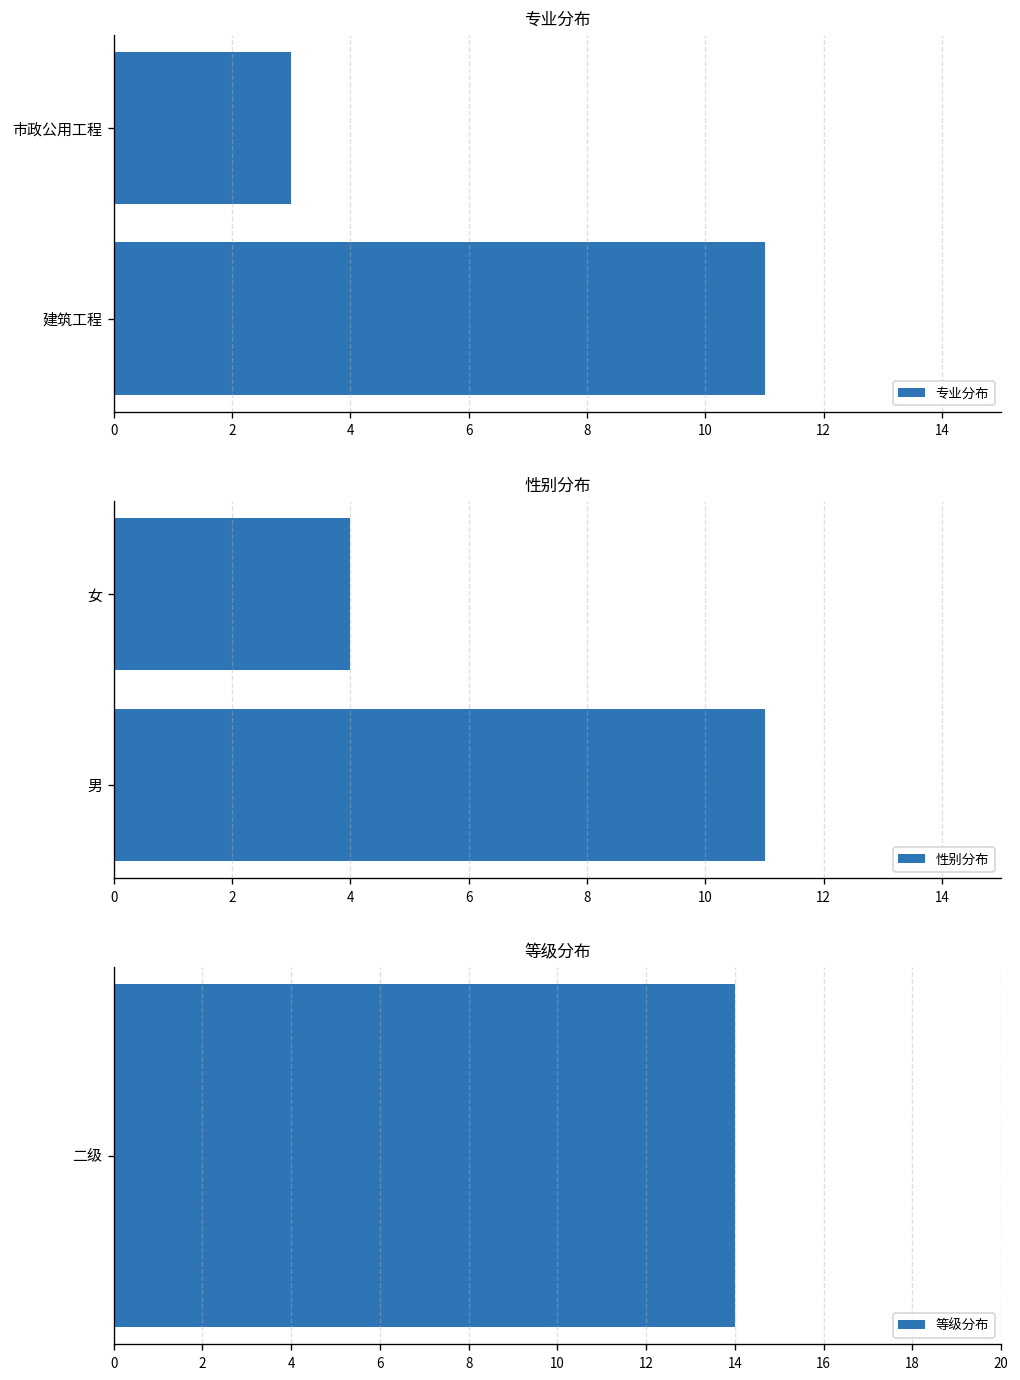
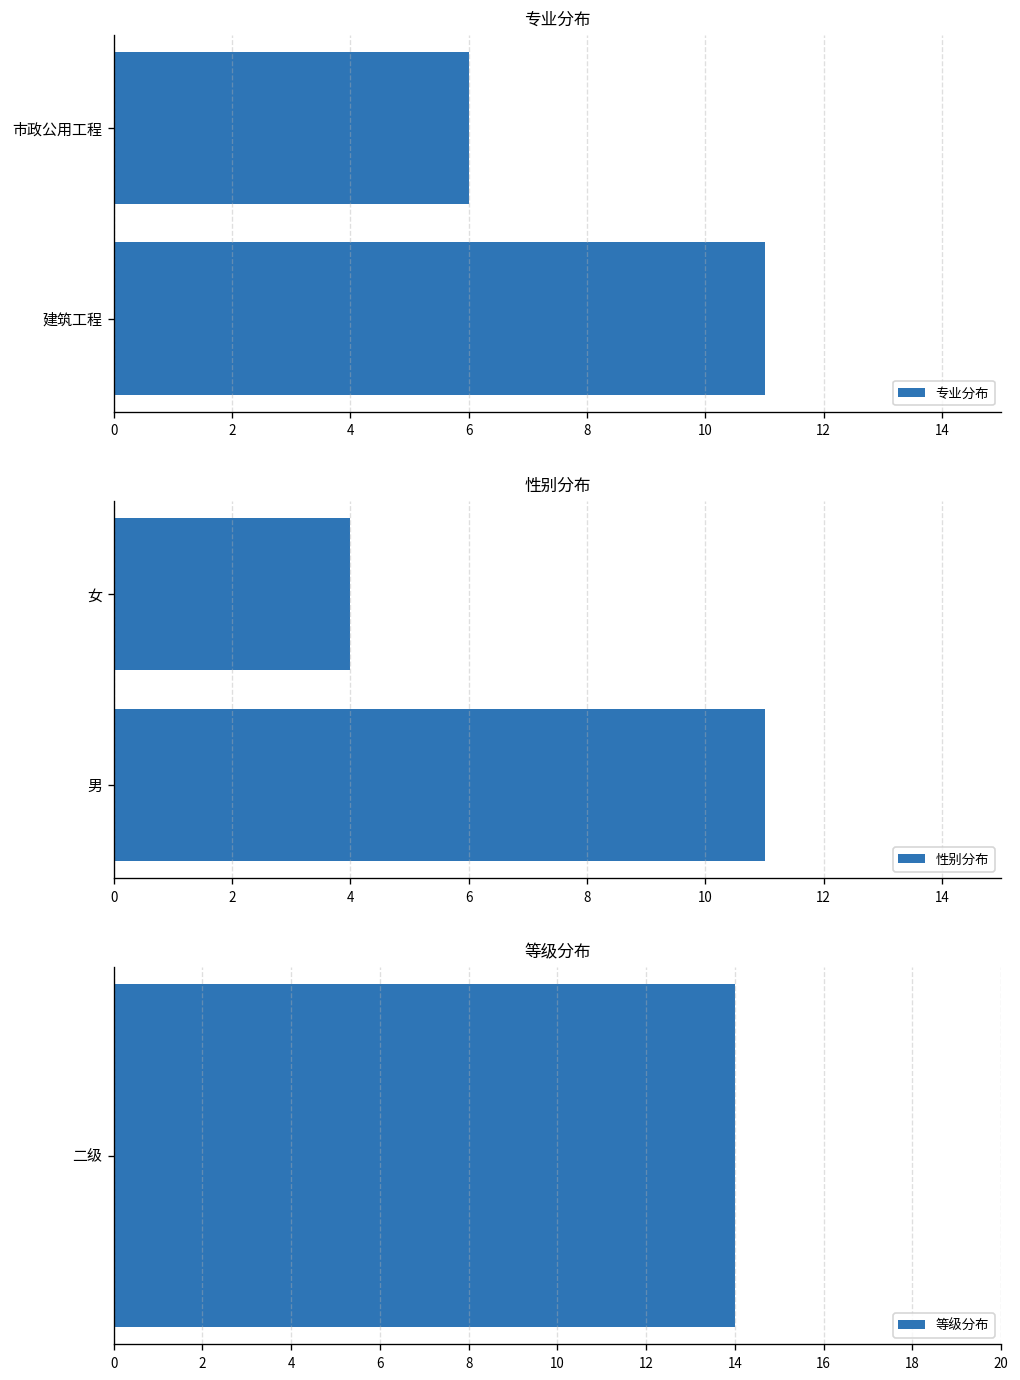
专业分布, 市政公用工程: 3 -> 6
